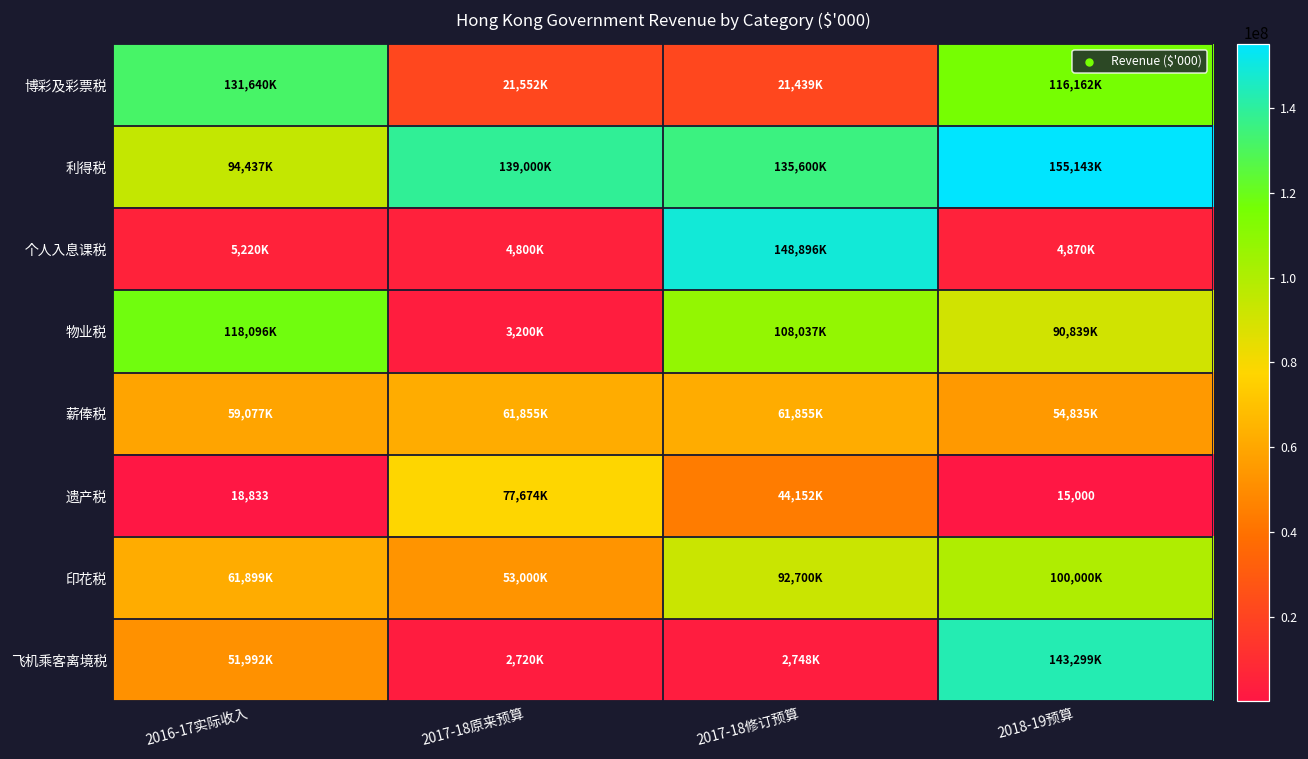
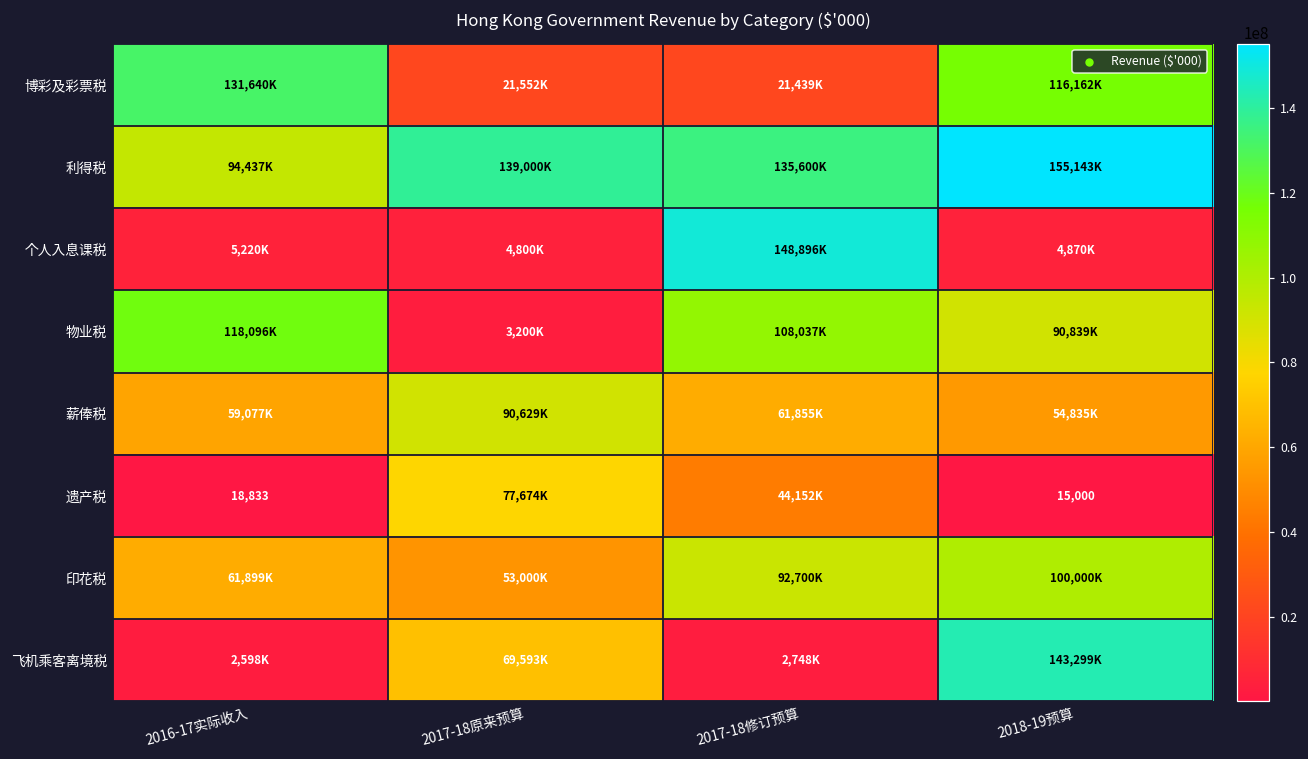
薪俸税, 2017-18原来预算: 61,855K -> 90,629K
飞机乘客离境税, 2016-17实际收入: 51,992K -> 2,598K
飞机乘客离境税, 2017-18原来预算: 2,720K -> 69,593K
